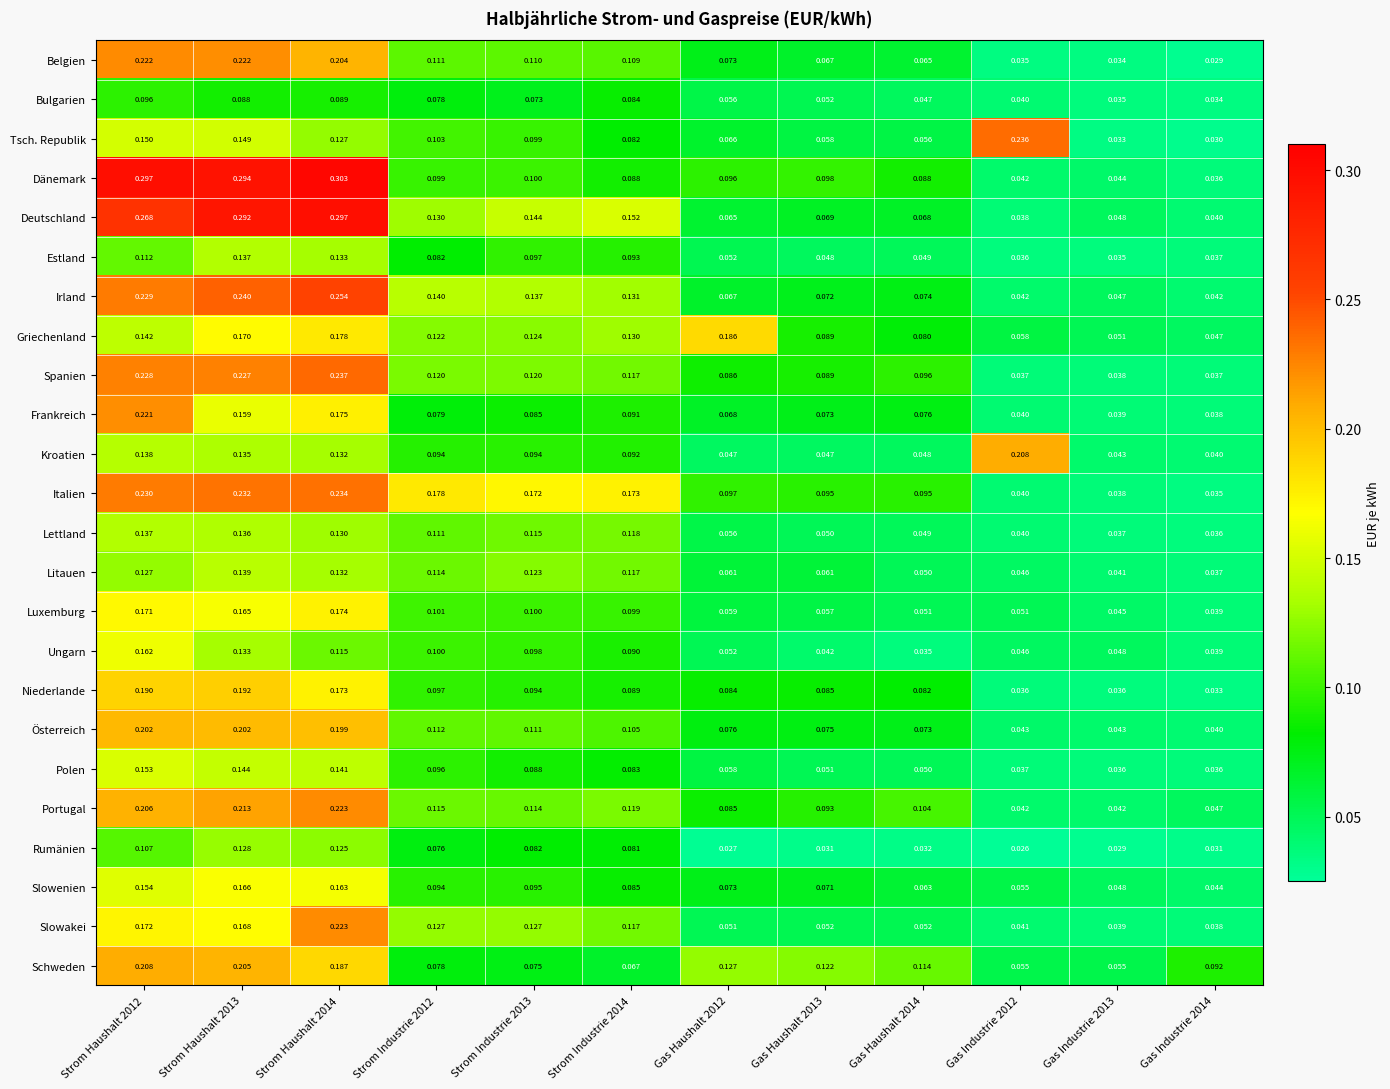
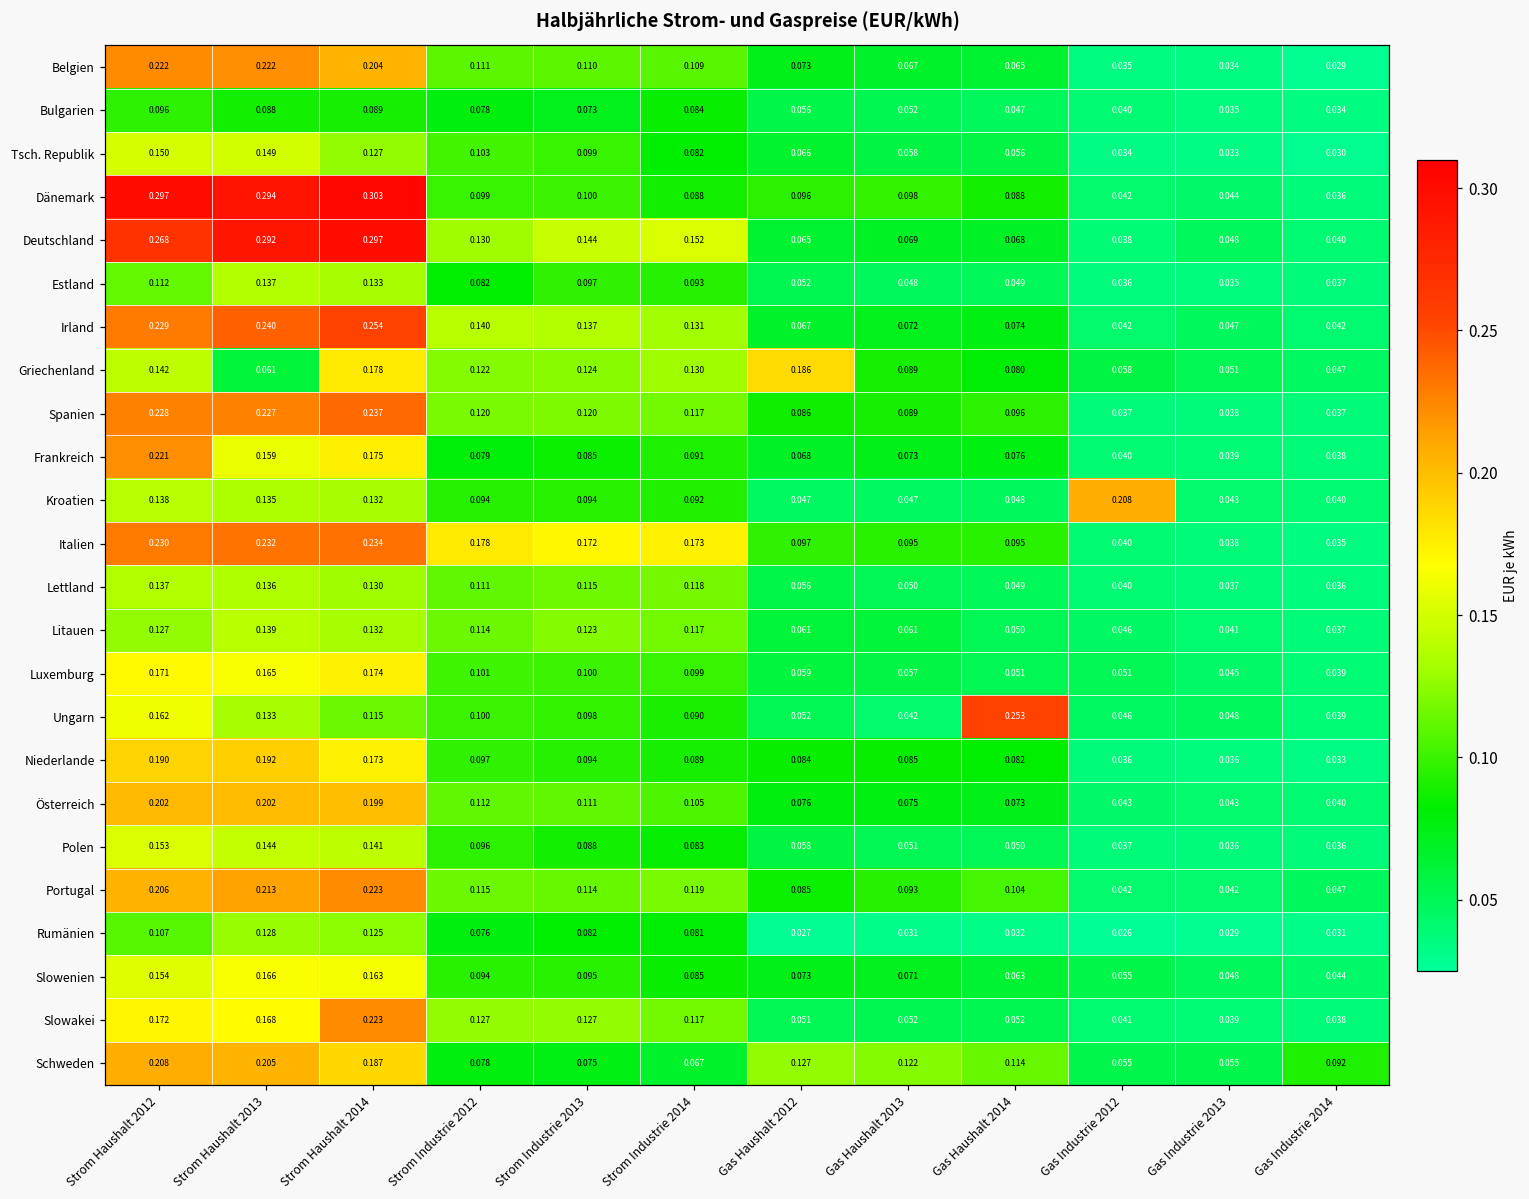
Tsch. Republik, Gas Industrie 2012: 0.236 -> 0.034
Griechenland, Strom Haushalt 2013: 0.170 -> 0.061
Ungarn, Gas Haushalt 2014: 0.035 -> 0.253
